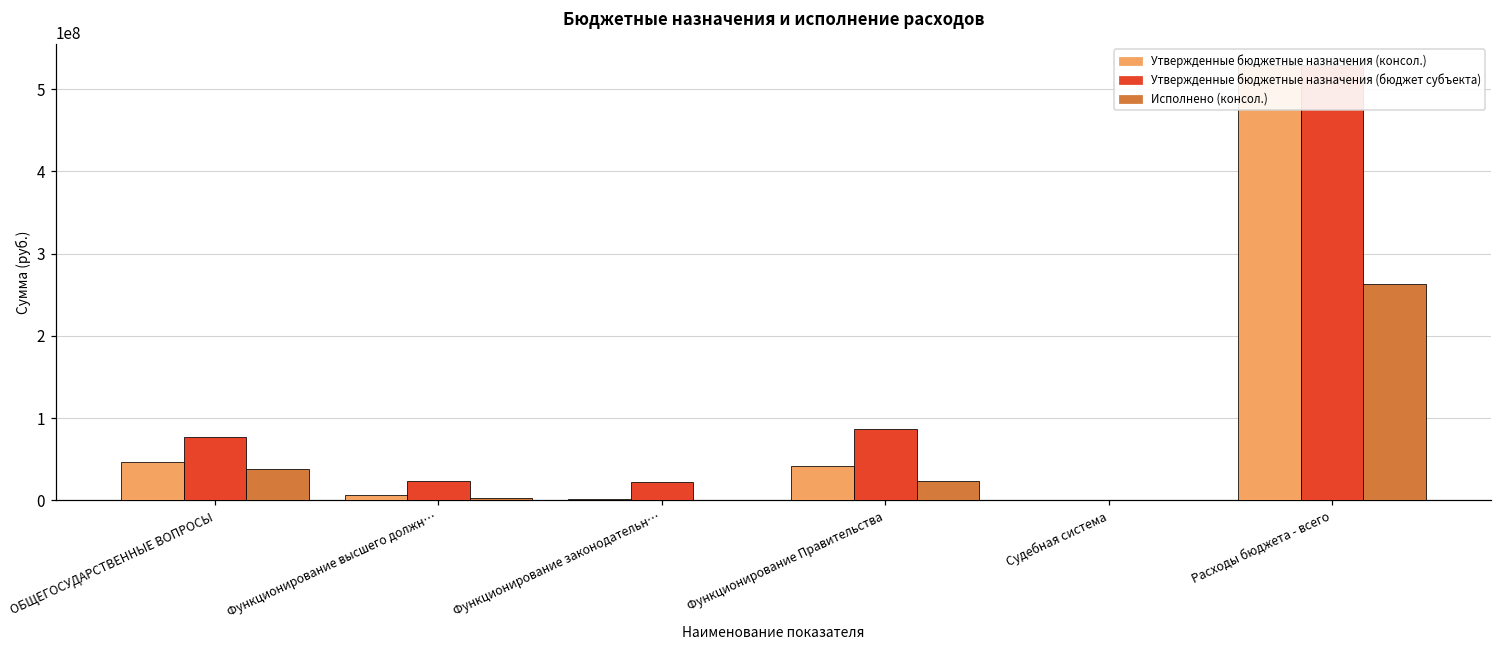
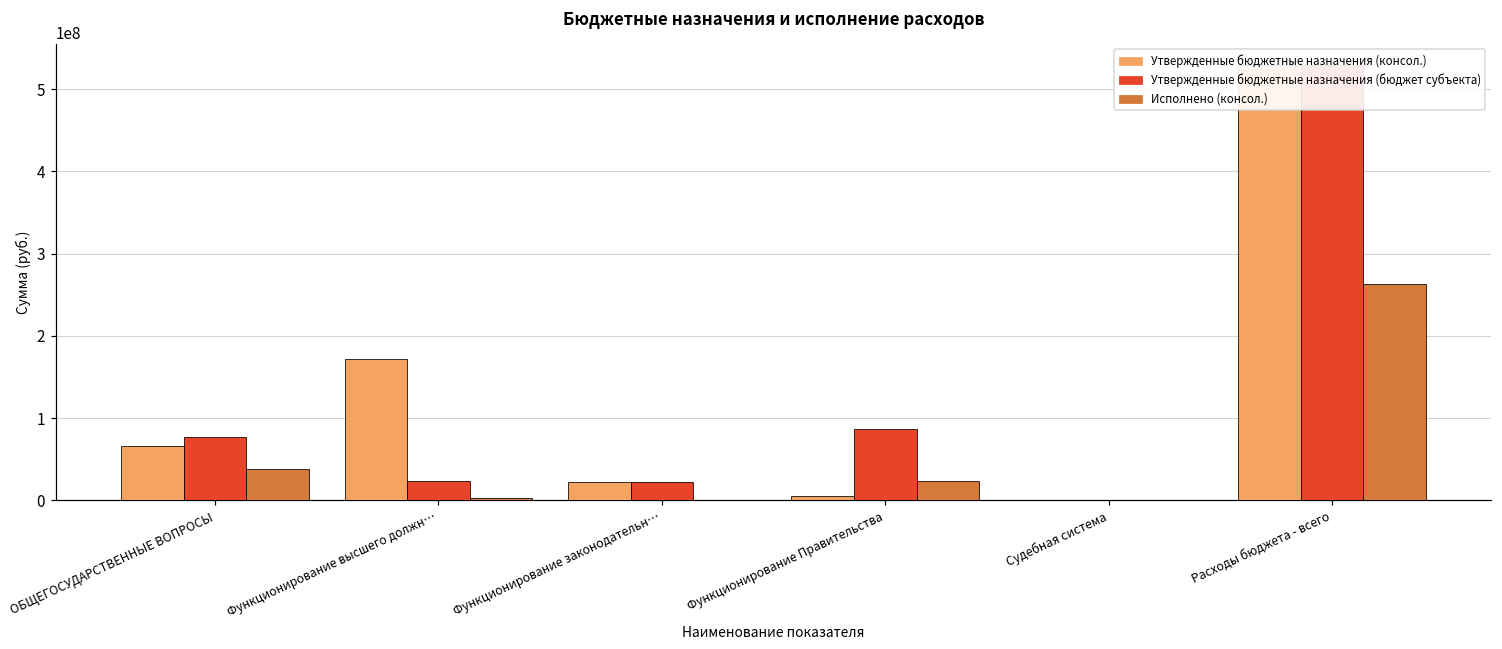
Утвержденные бюджетные назначения (консол.), ОБЩЕГОСУДАРСТВЕННЫЕ ВОПРОСЫ: 50000000 -> 70000000
Утвержденные бюджетные назначения (консол.), Функционирование высшего должн…: 10000000 -> 170000000
Утвержденные бюджетные назначения (консол.), Функционирование законодательн…: 0 -> 20000000
Утвержденные бюджетные назначения (консол.), Функционирование Правительства: 40000000 -> 10000000
